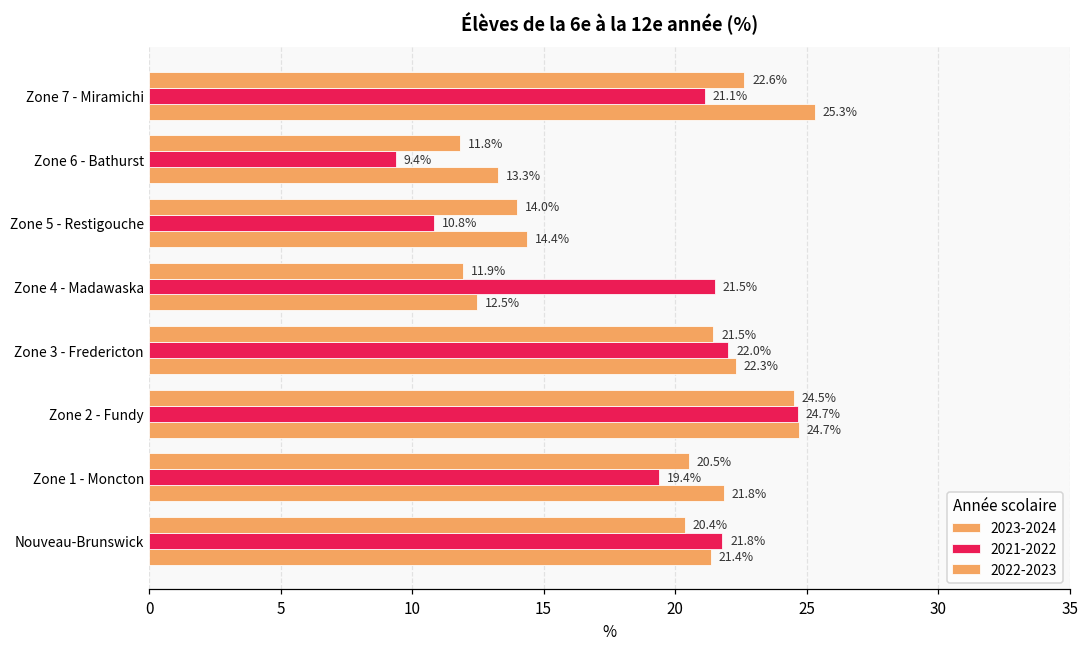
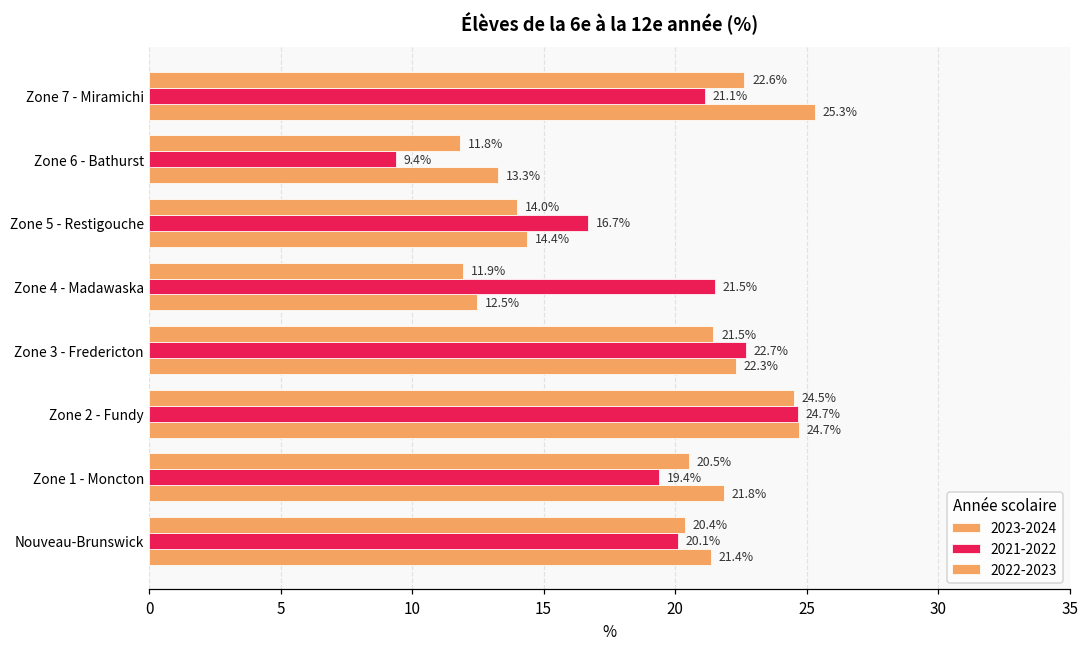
2021-2022, Zone 5 - Restigouche: 10.8% -> 16.7%
2021-2022, Zone 3 - Fredericton: 22.0% -> 22.7%
2021-2022, Nouveau-Brunswick: 21.8% -> 20.1%
